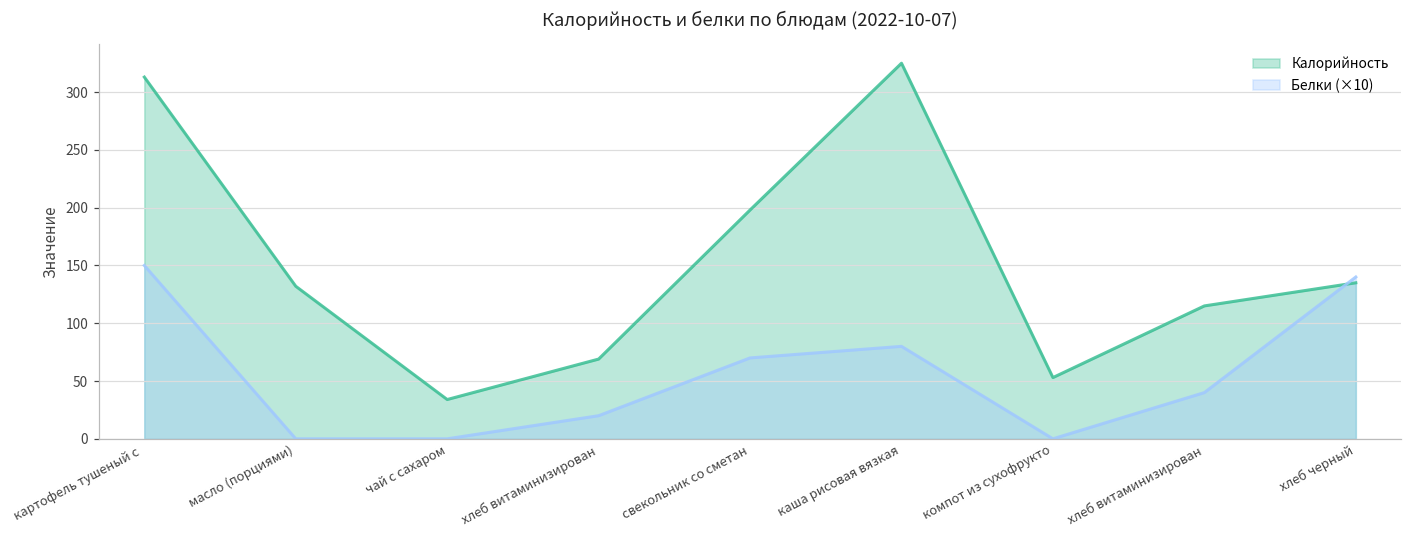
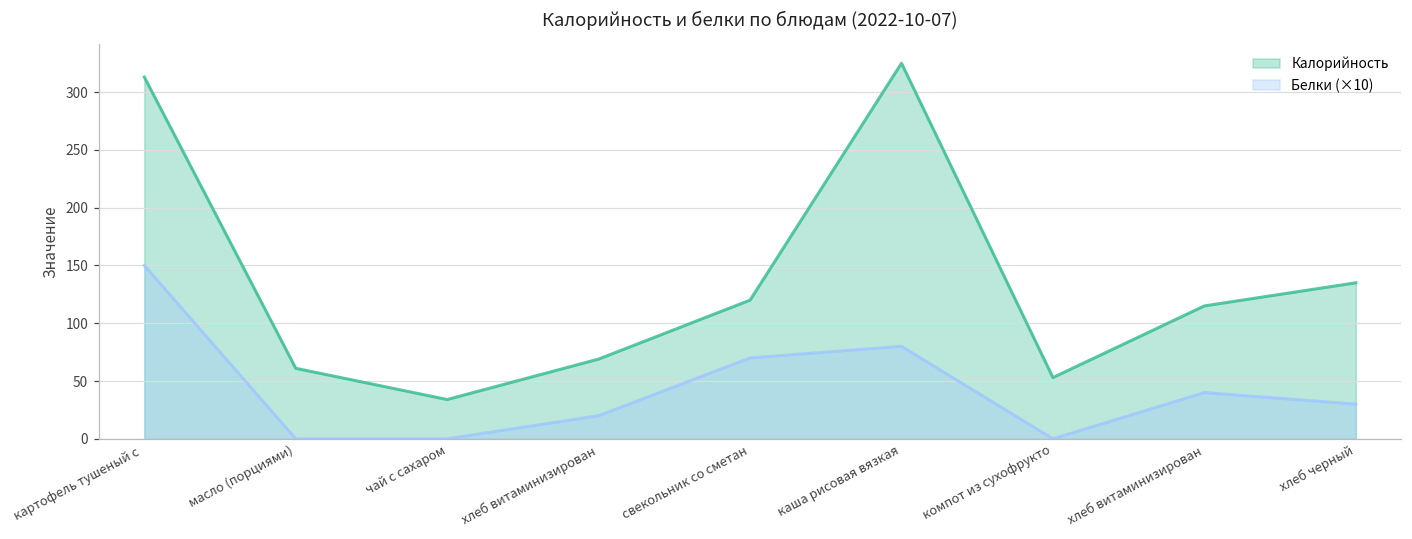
Калорийность, масло (порциями): 132 -> 61
Калорийность, свекольник со сметан: 198 -> 120
Белки (×10), хлеб черный: 140 -> 30
